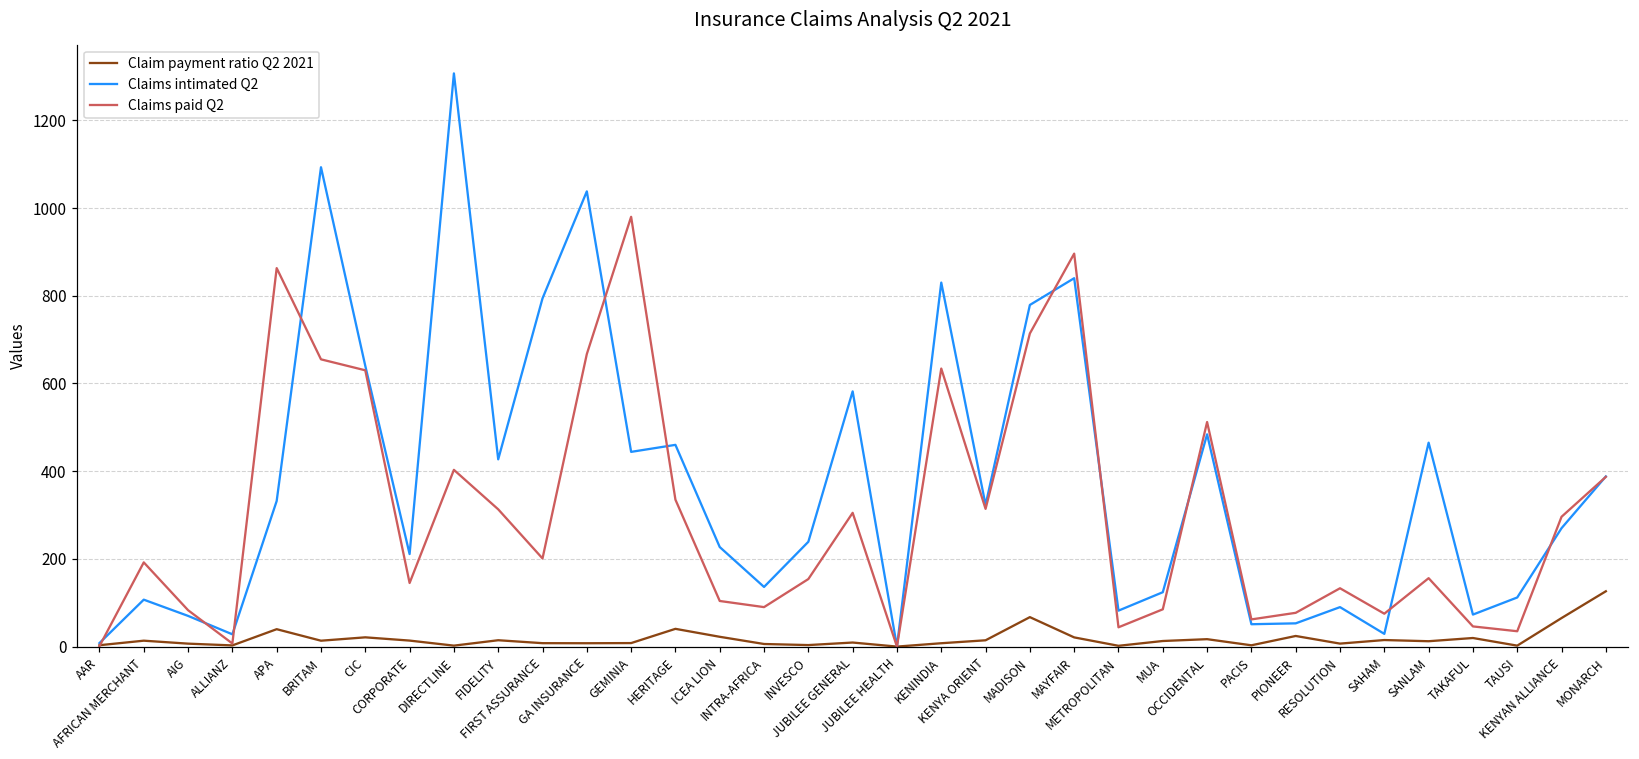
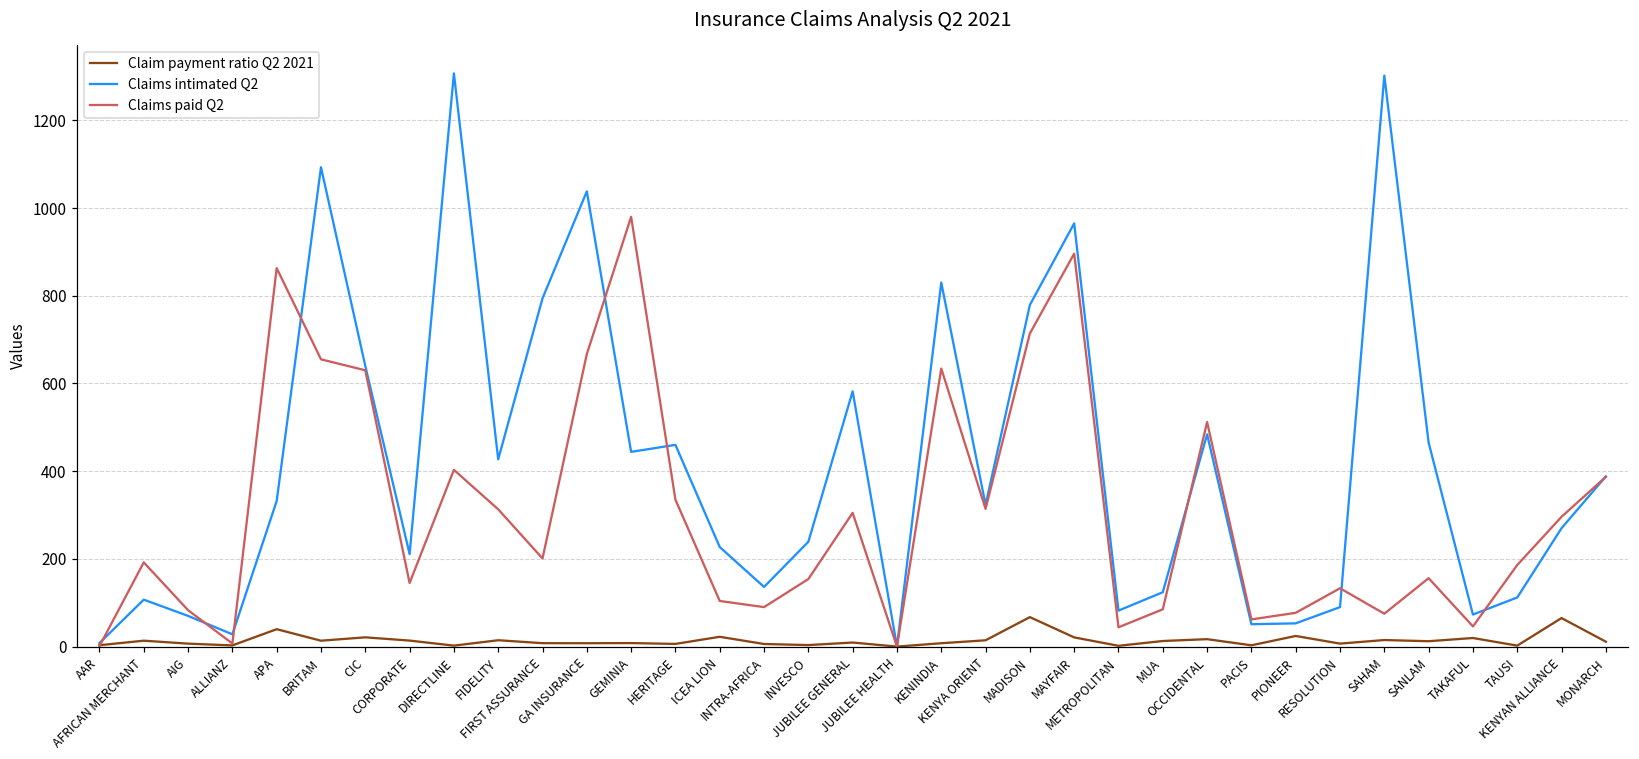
Claim payment ratio Q2 2021, HERITAGE: 40 -> 10
Claims intimated Q2, MAYFAIR: 840 -> 970
Claims intimated Q2, SAHAM: 30 -> 1300
Claims paid Q2, TAUSI: 40 -> 190
Claim payment ratio Q2 2021, MONARCH: 130 -> 10
